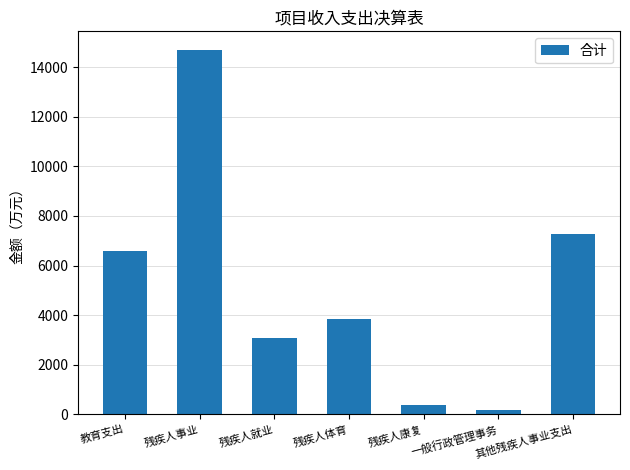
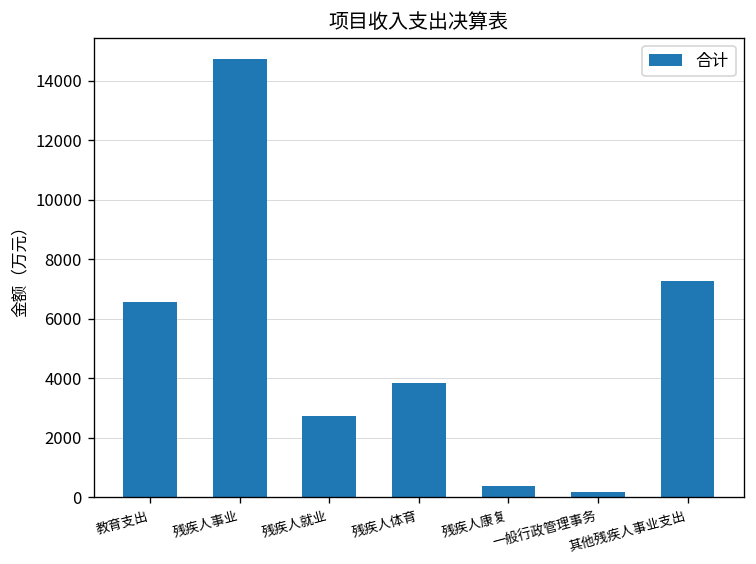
残疾人就业: 3100 -> 2700
